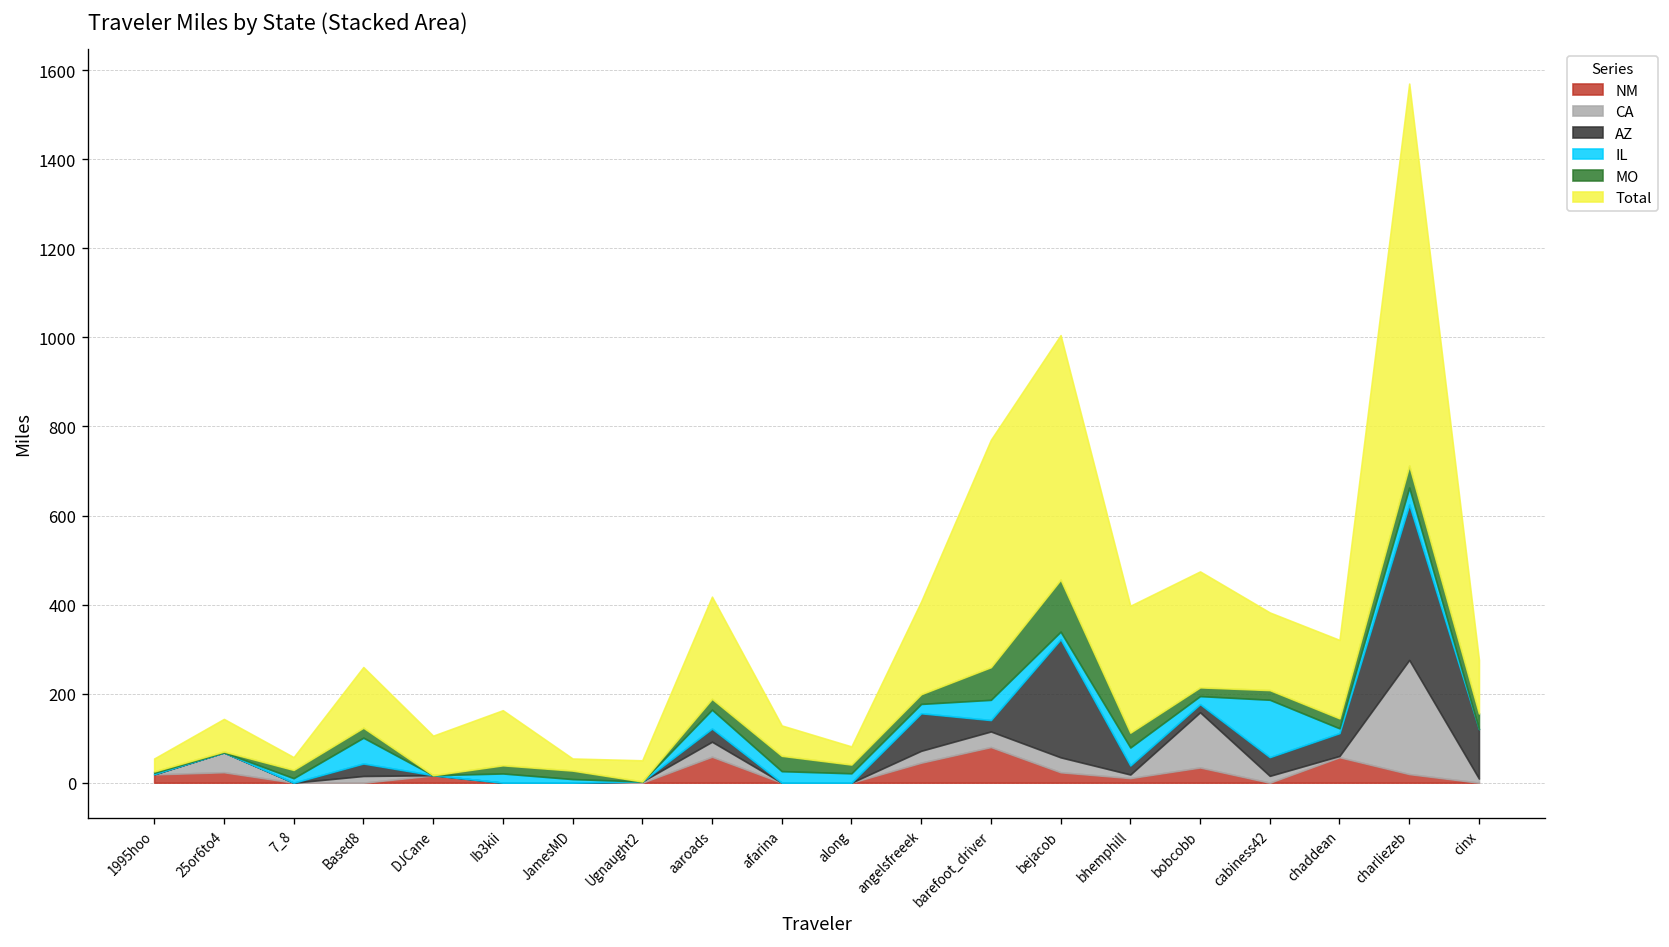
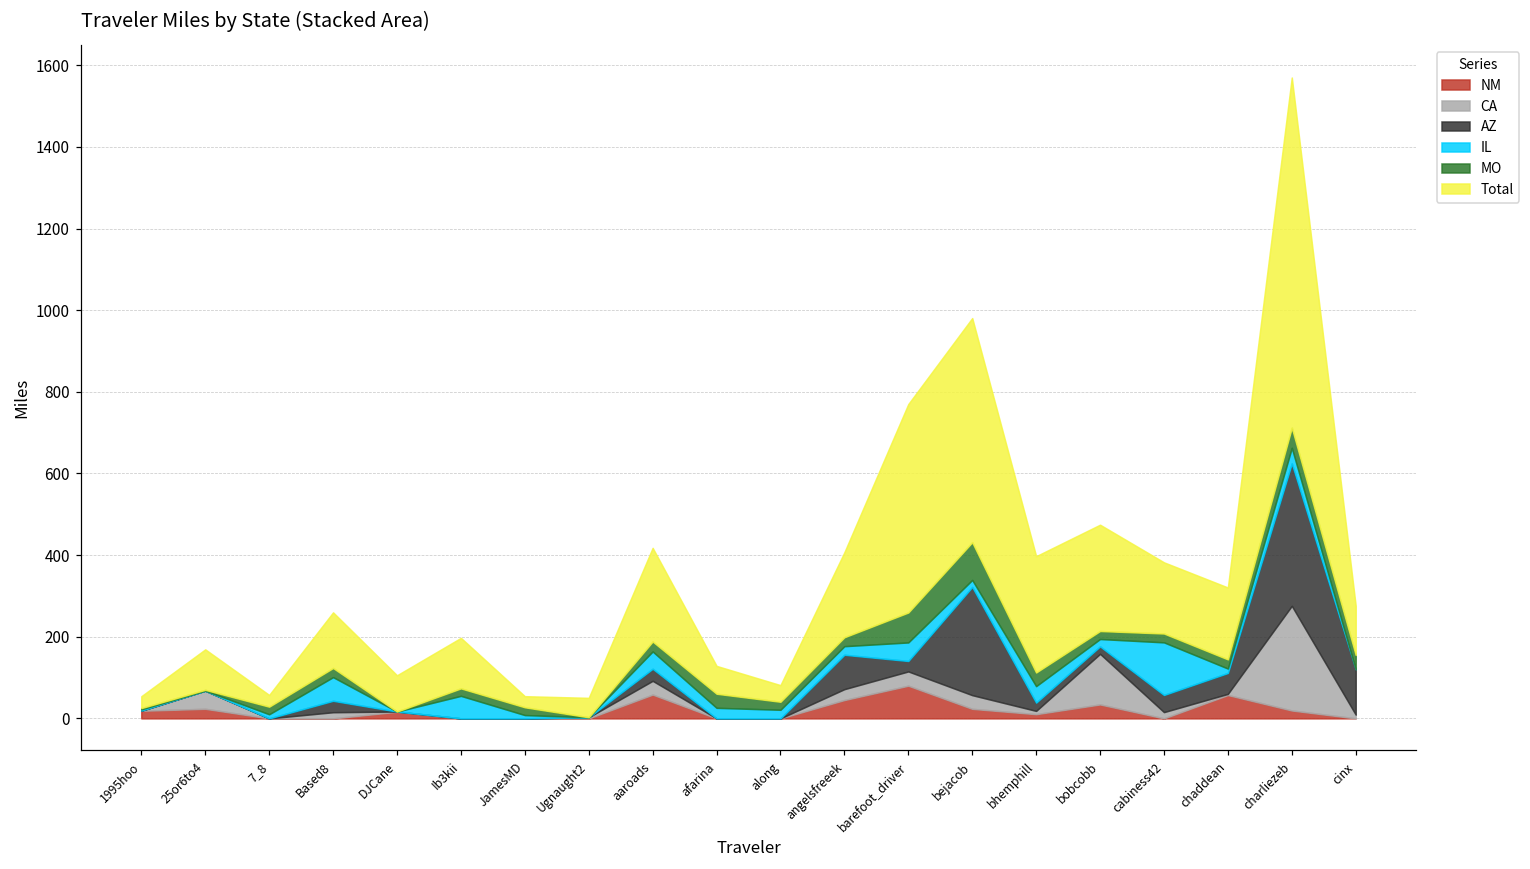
Total, 25or6to4: 70 -> 100
IL, Ib3kii: 20 -> 60
MO, bejacob: 120 -> 90
